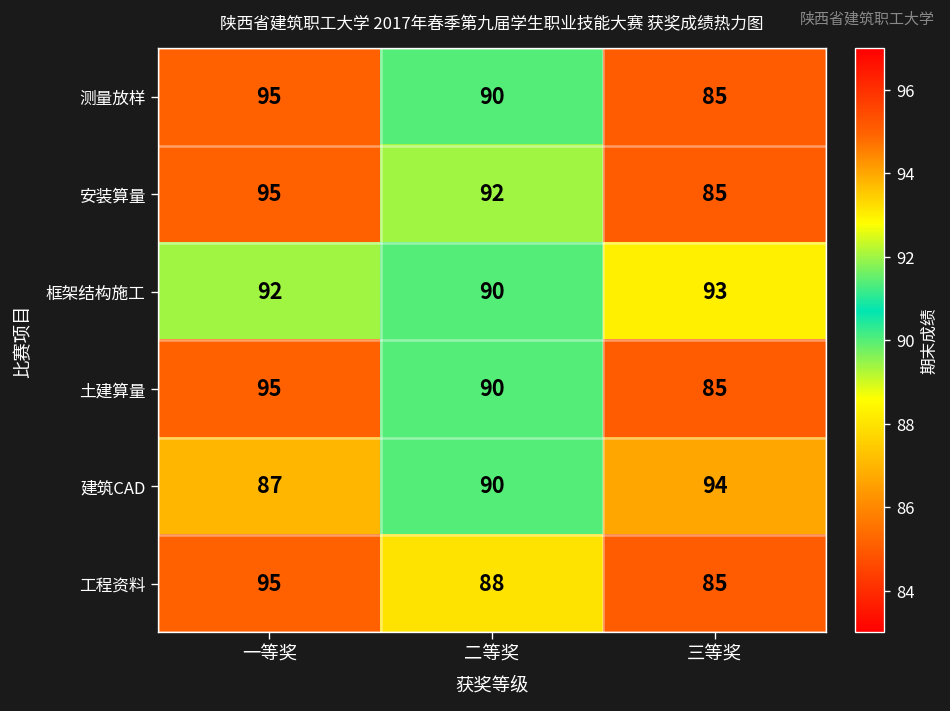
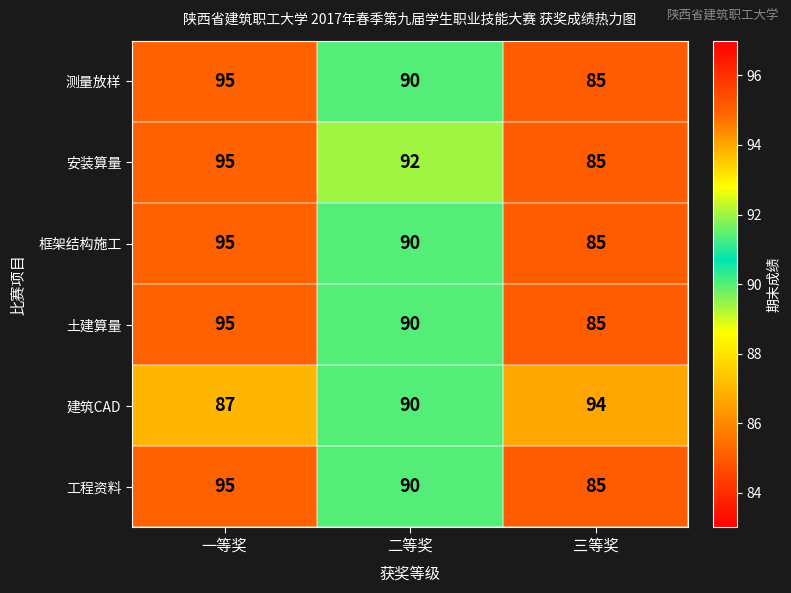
框架结构施工, 一等奖: 92 -> 95
框架结构施工, 三等奖: 93 -> 85
工程资料, 二等奖: 88 -> 90
